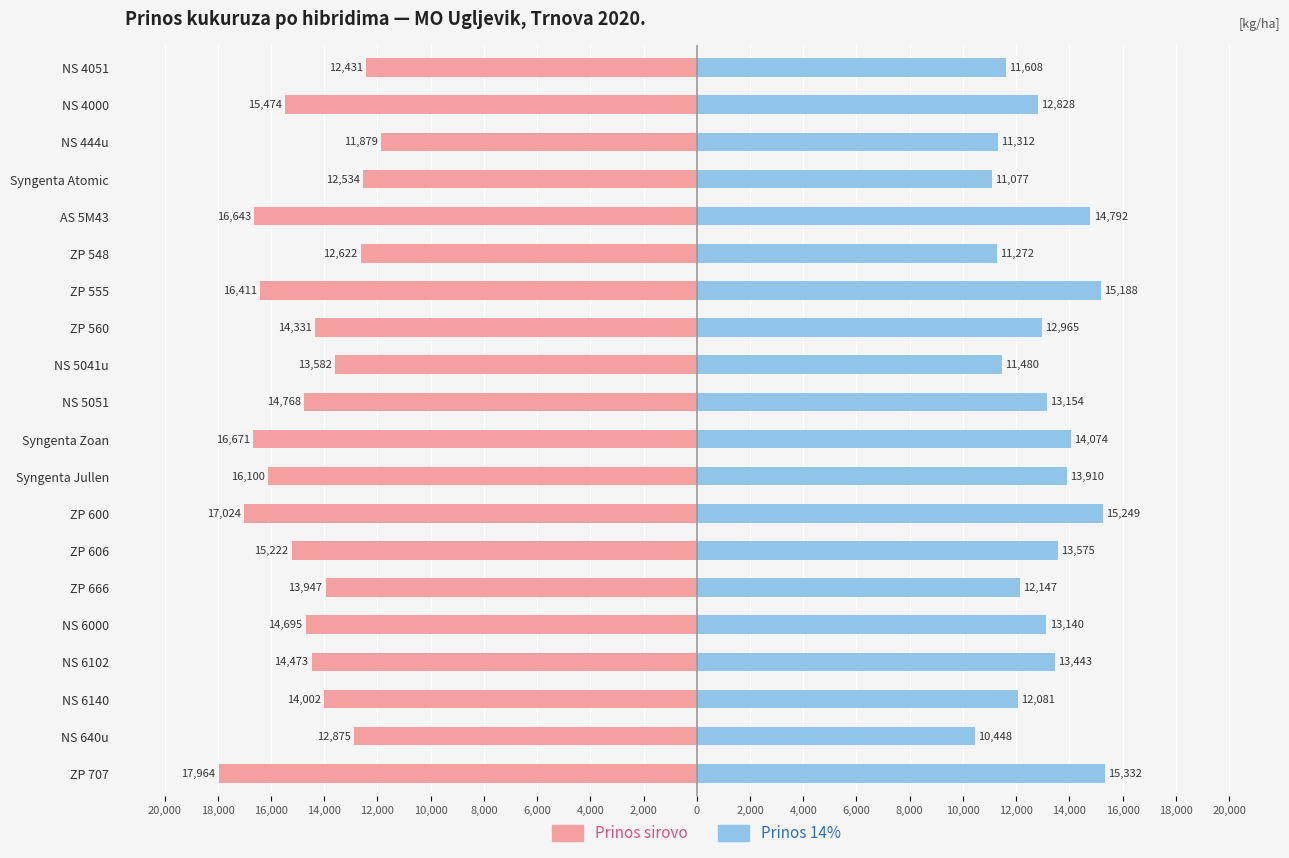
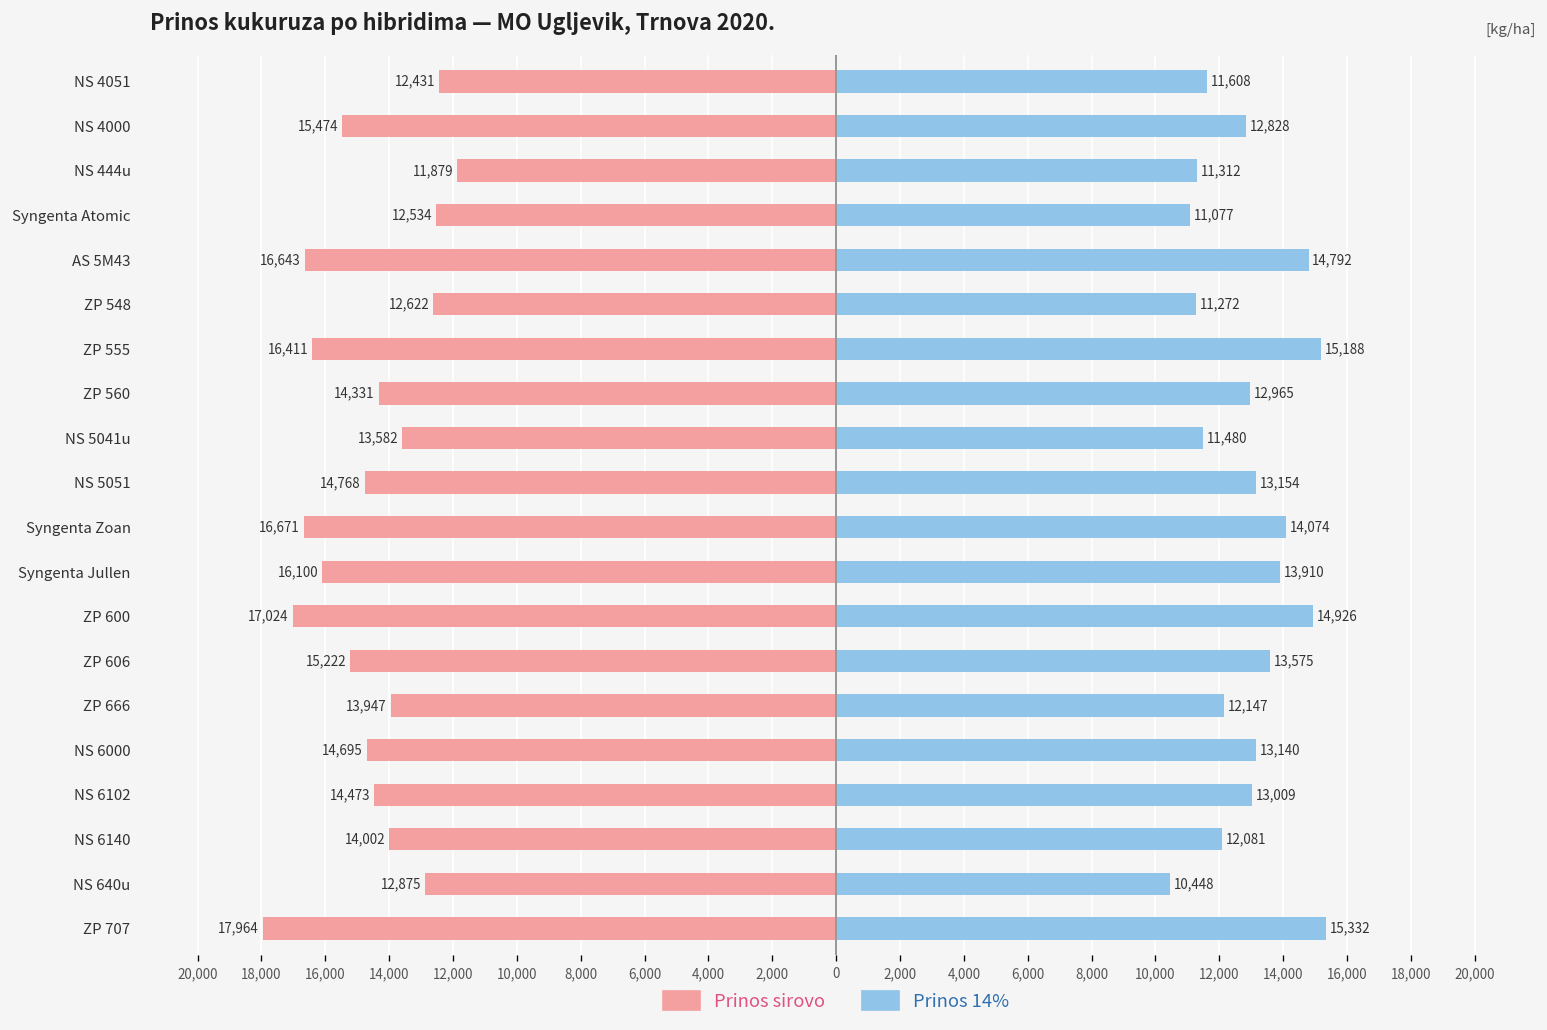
Prinos 14%, ZP 600: 15,249 -> 14,926
Prinos 14%, NS 6102: 13,443 -> 13,009
